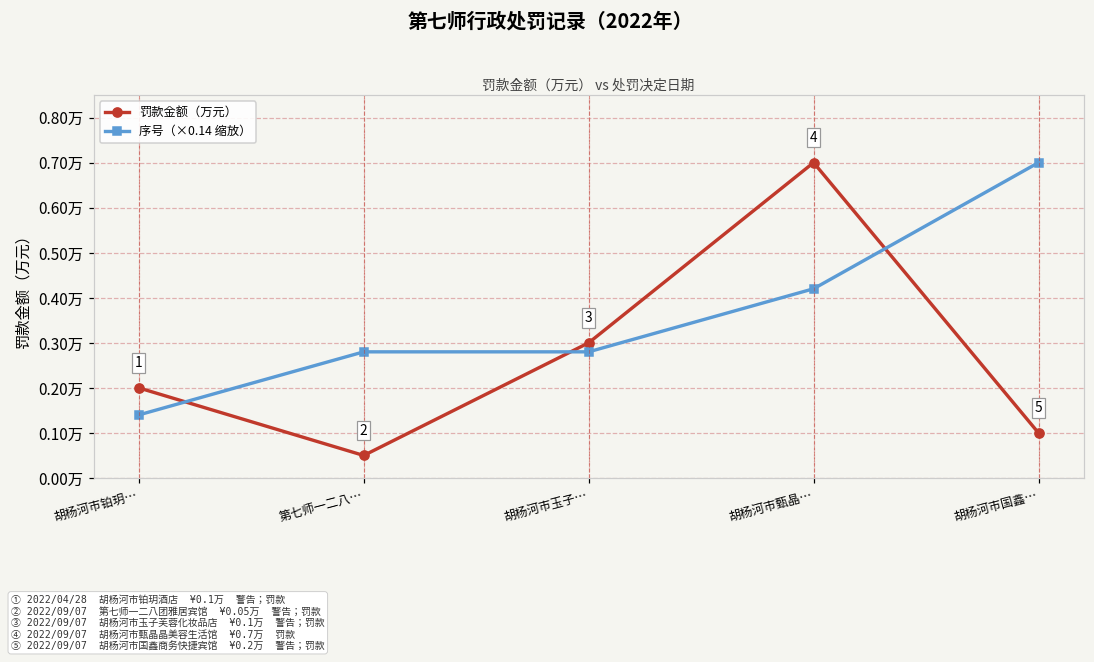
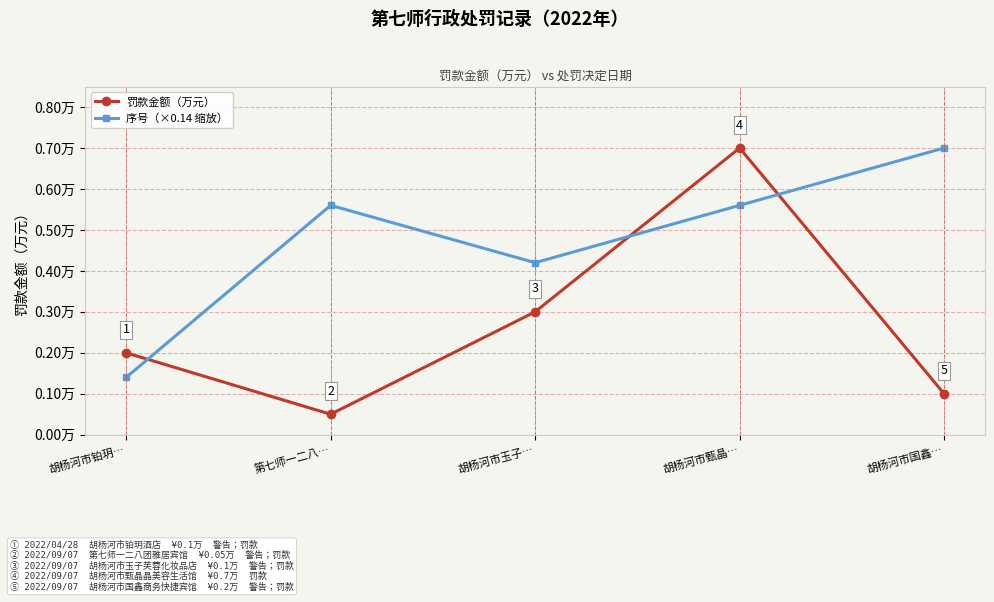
序号（×0.14 缩放）, 第七师一二八…: 0.28万 -> 0.56万
序号（×0.14 缩放）, 胡杨河市玉子…: 0.28万 -> 0.42万
序号（×0.14 缩放）, 胡杨河市甄晶…: 0.42万 -> 0.56万
